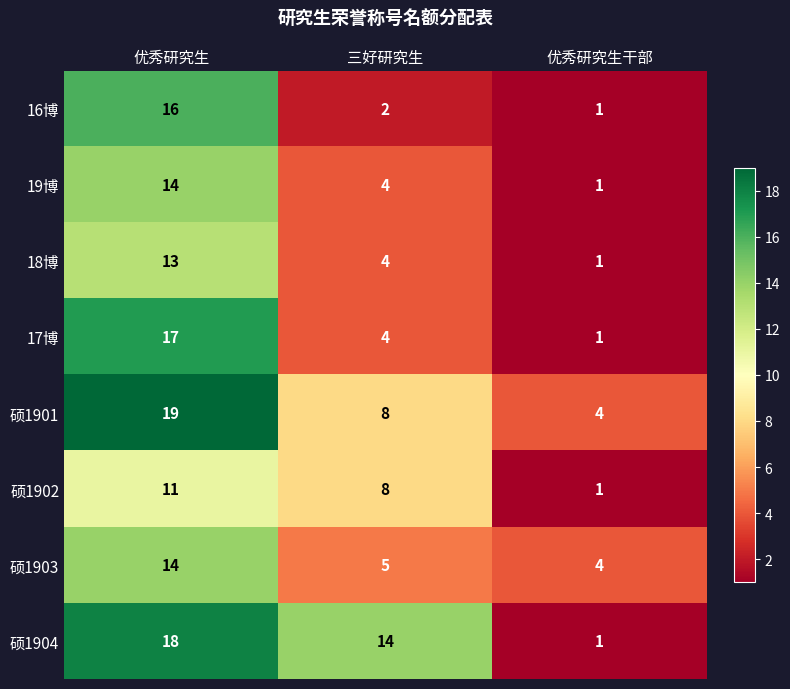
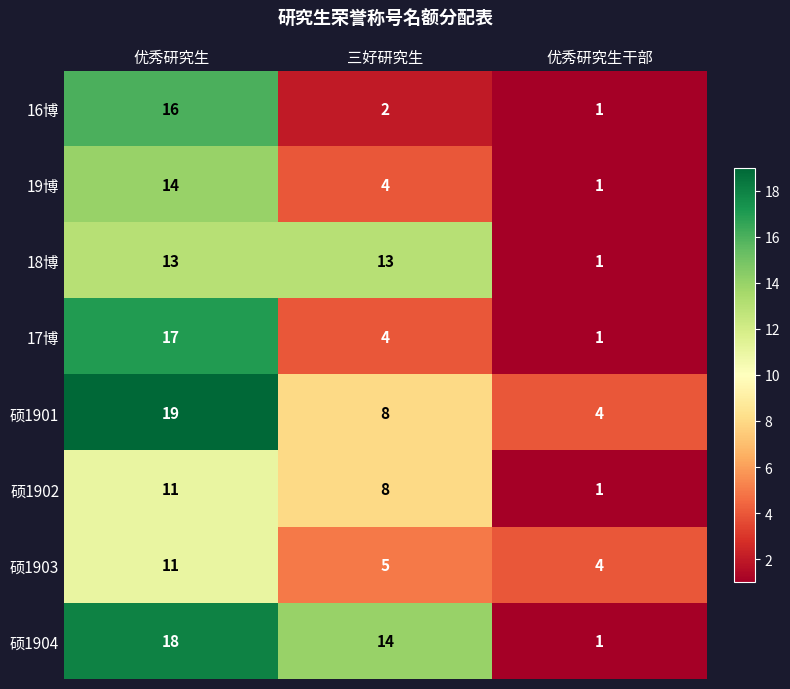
18博, 三好研究生: 4 -> 13
硕1903, 优秀研究生: 14 -> 11
